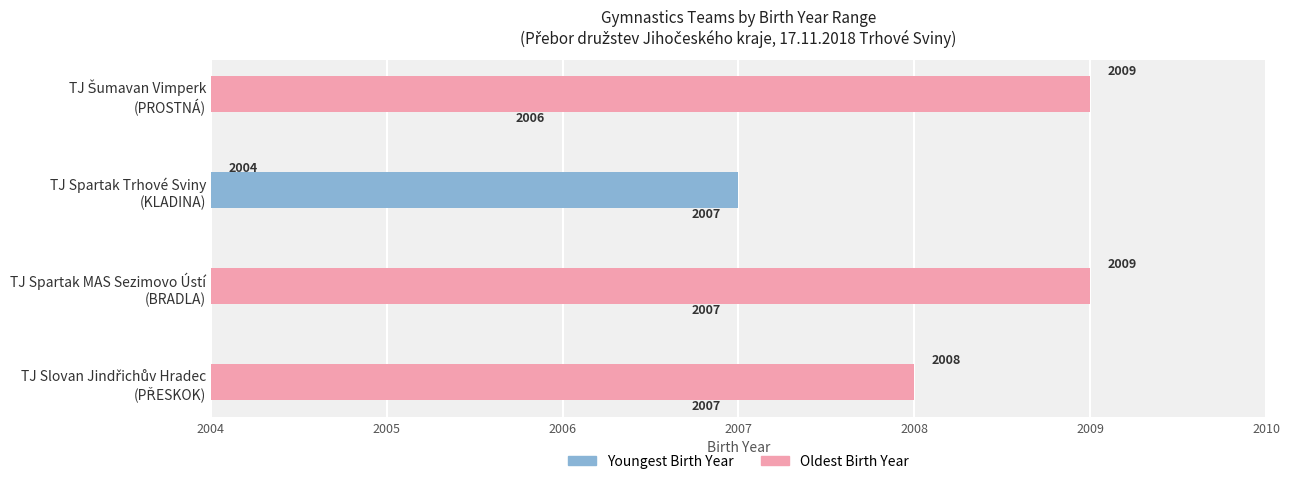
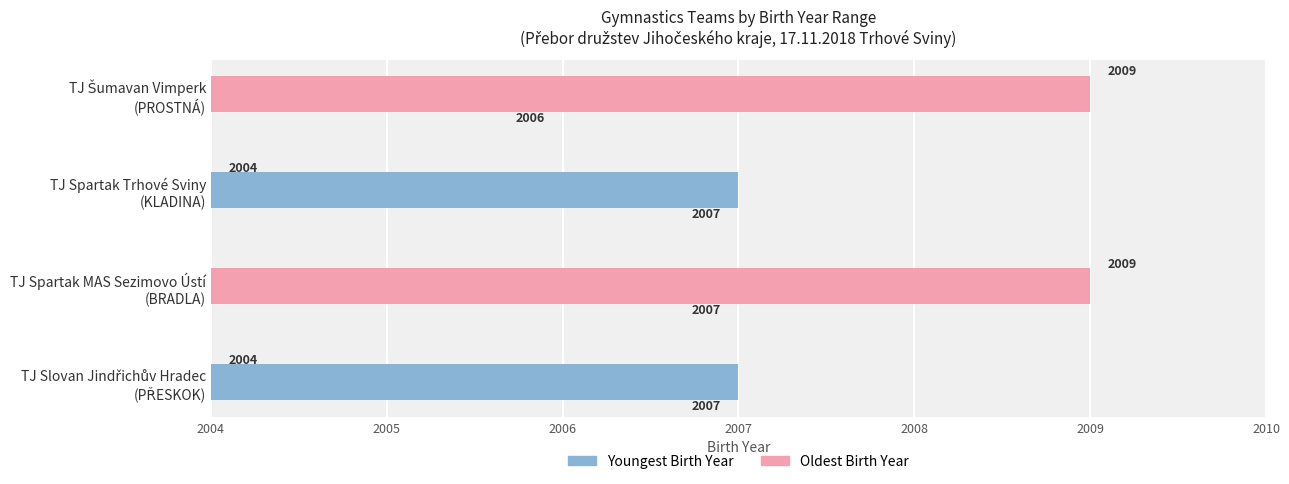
Oldest Birth Year, TJ Slovan Jindřichův Hradec (PŘESKOK): 2008 -> 2004
